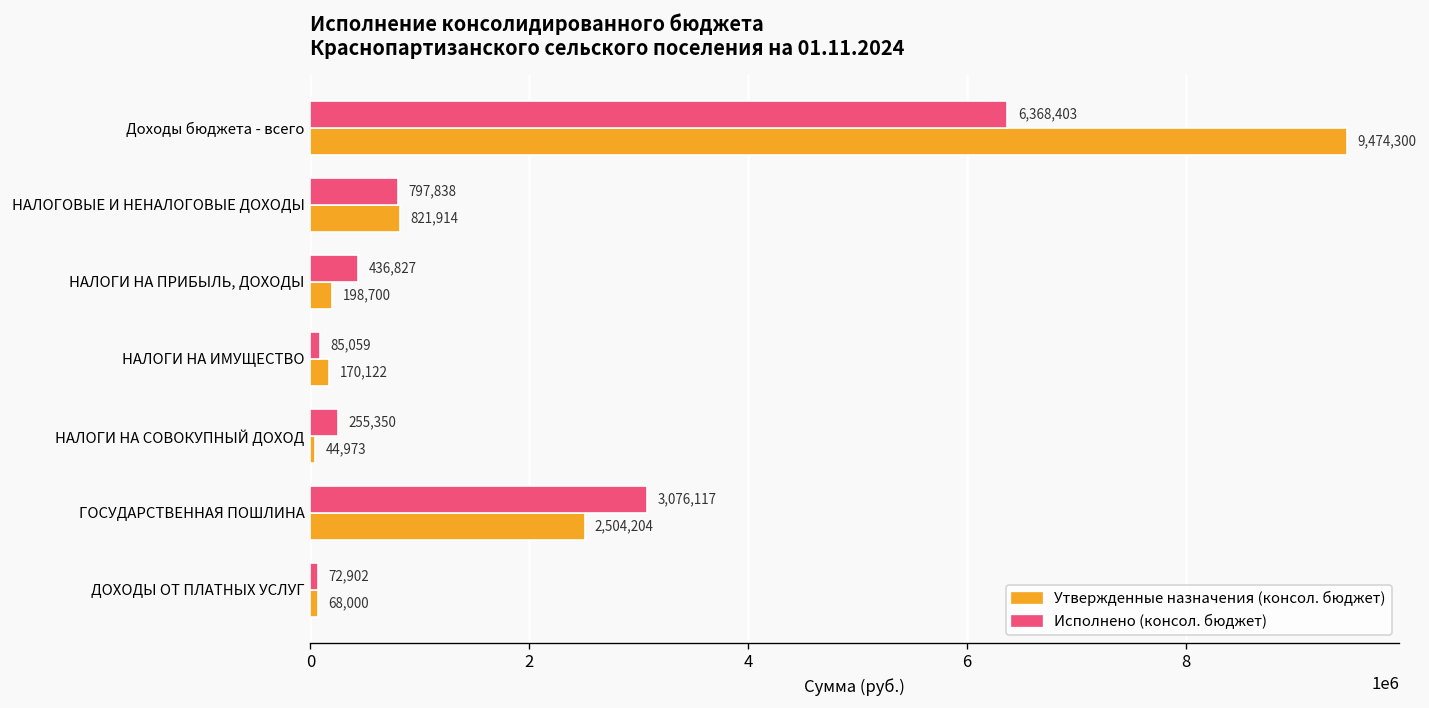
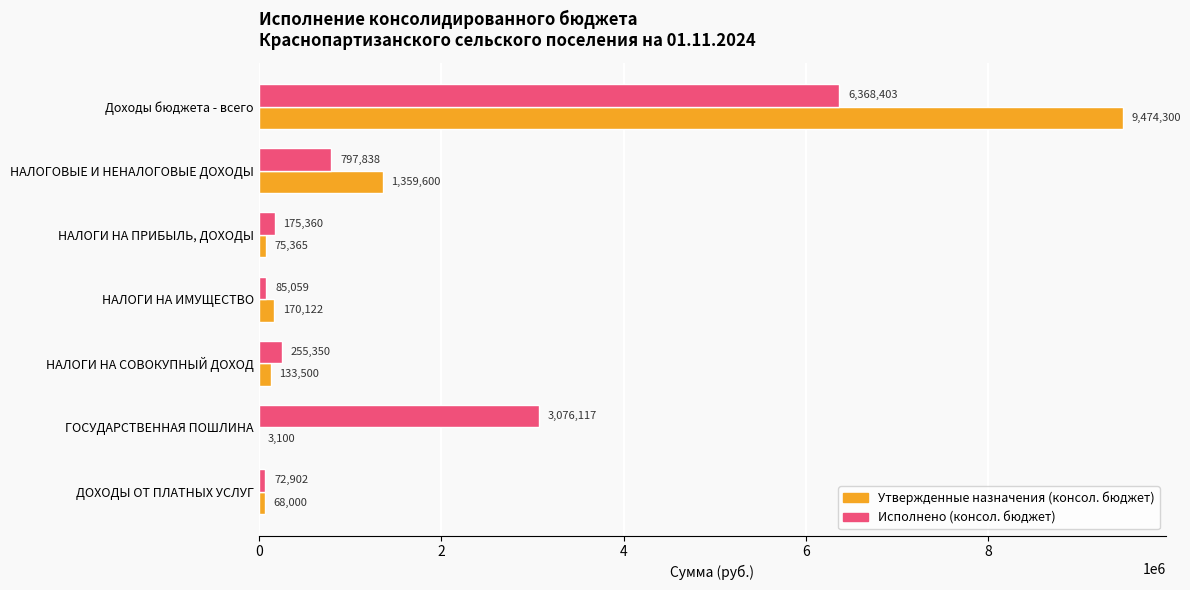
Утвержденные назначения (консол. бюджет), НАЛОГОВЫЕ И НЕНАЛОГОВЫЕ ДОХОДЫ: 821,914 -> 1,359,600
Исполнено (консол. бюджет), НАЛОГИ НА ПРИБЫЛЬ, ДОХОДЫ: 436,827 -> 175,360
Утвержденные назначения (консол. бюджет), НАЛОГИ НА ПРИБЫЛЬ, ДОХОДЫ: 198,700 -> 75,365
Утвержденные назначения (консол. бюджет), НАЛОГИ НА СОВОКУПНЫЙ ДОХОД: 44,973 -> 133,500
Утвержденные назначения (консол. бюджет), ГОСУДАРСТВЕННАЯ ПОШЛИНА: 2,504,204 -> 3,100
